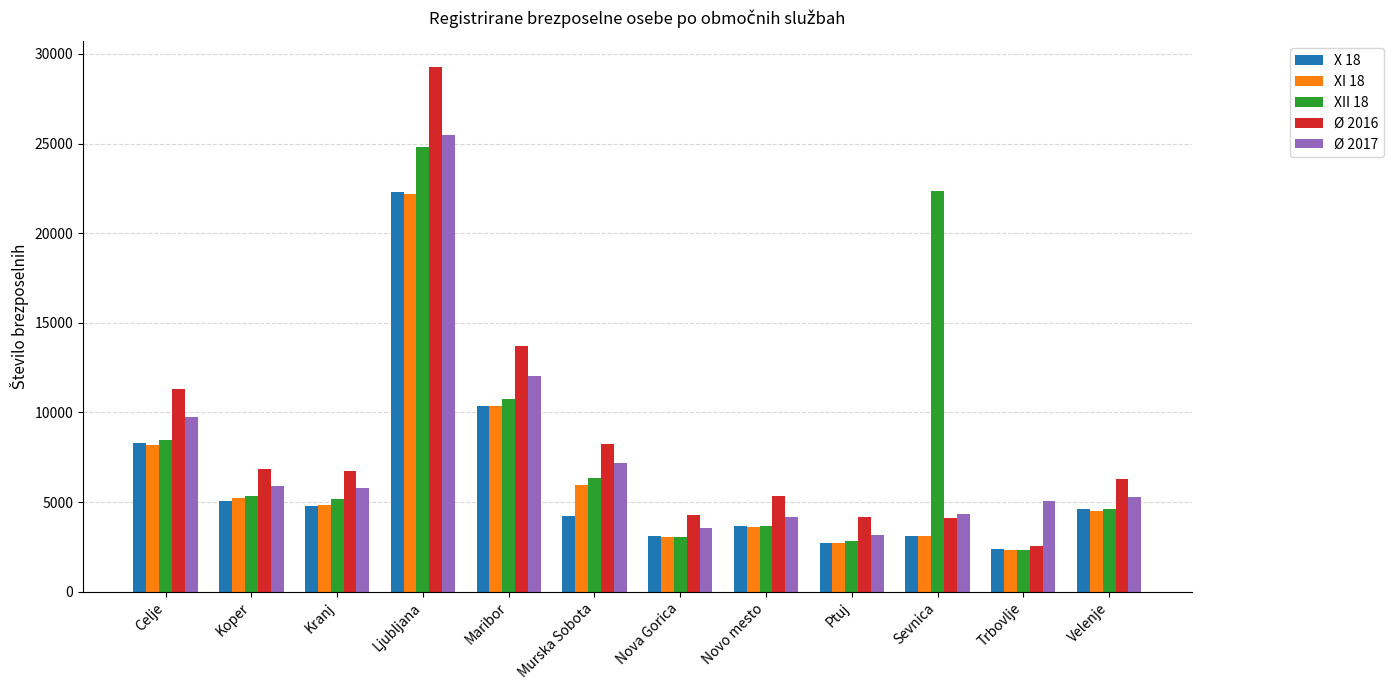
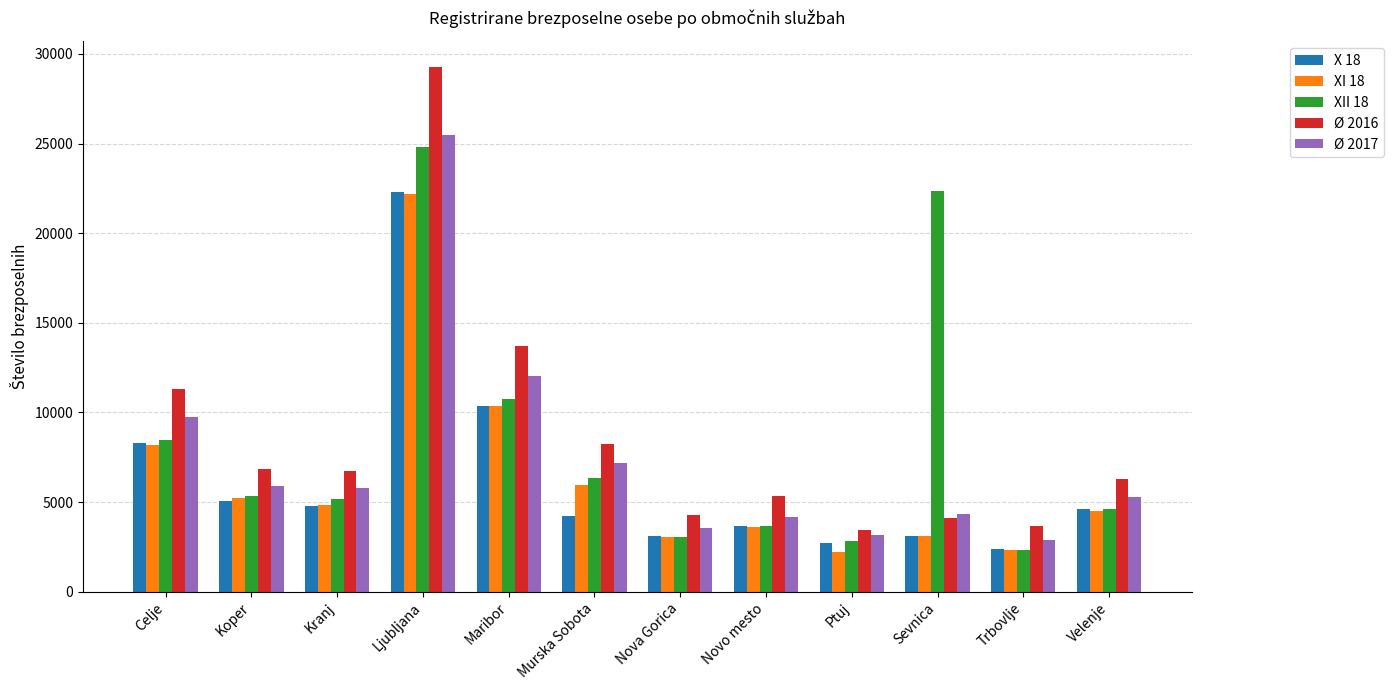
XI 18, Ptuj: 2700 -> 2200
Ø 2016, Ptuj: 4200 -> 3500
Ø 2016, Trbovlje: 2600 -> 3700
Ø 2017, Trbovlje: 5100 -> 2900
